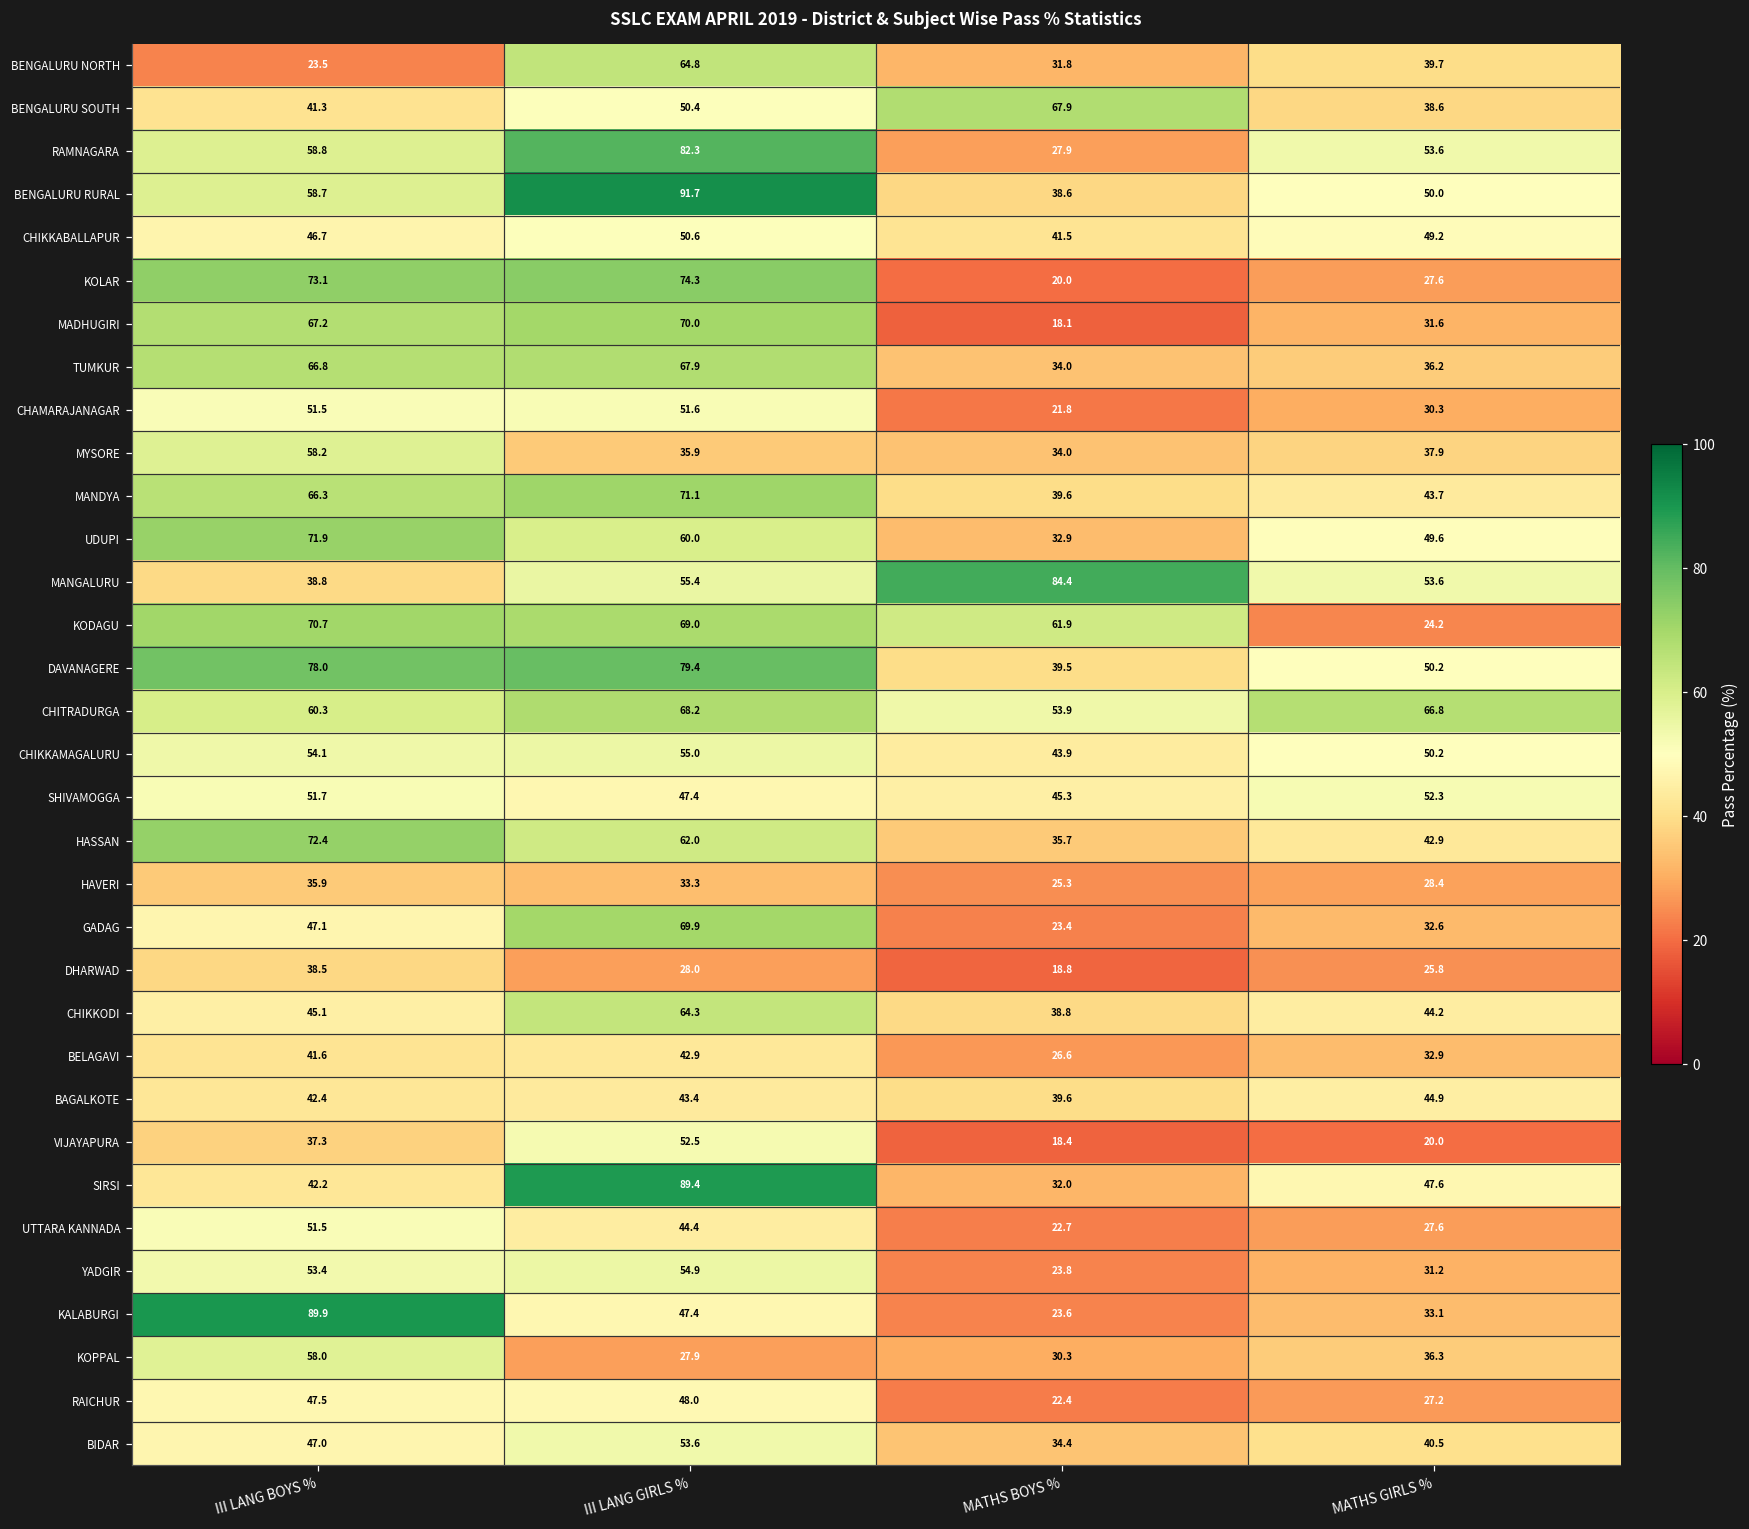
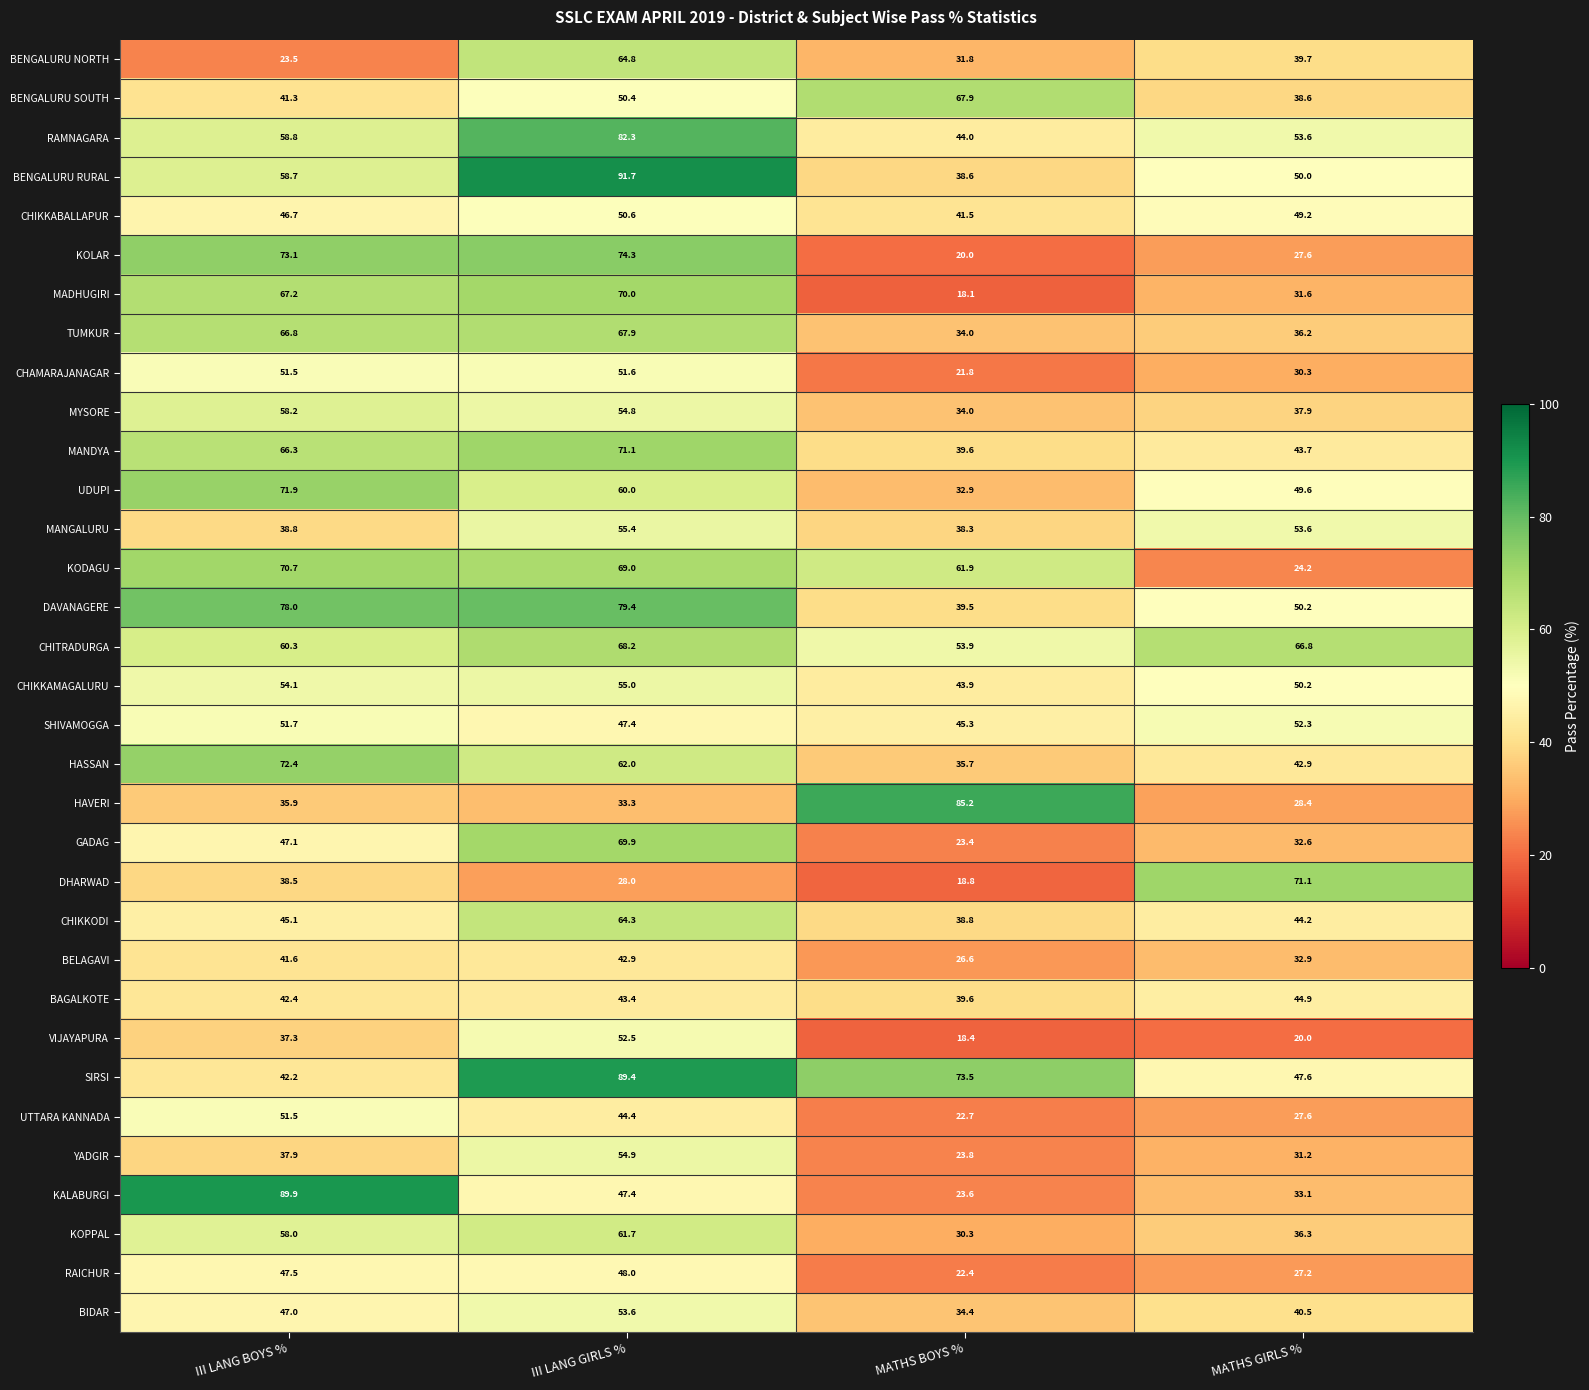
RAMNAGARA, MATHS BOYS %: 27.9 -> 44.0
MYSORE, III LANG GIRLS %: 35.9 -> 54.8
MANGALURU, MATHS BOYS %: 84.4 -> 38.3
HAVERI, MATHS BOYS %: 25.3 -> 85.2
DHARWAD, MATHS GIRLS %: 25.8 -> 71.1
SIRSI, MATHS BOYS %: 32.0 -> 73.5
YADGIR, III LANG BOYS %: 53.4 -> 37.9
KOPPAL, III LANG GIRLS %: 27.9 -> 61.7
